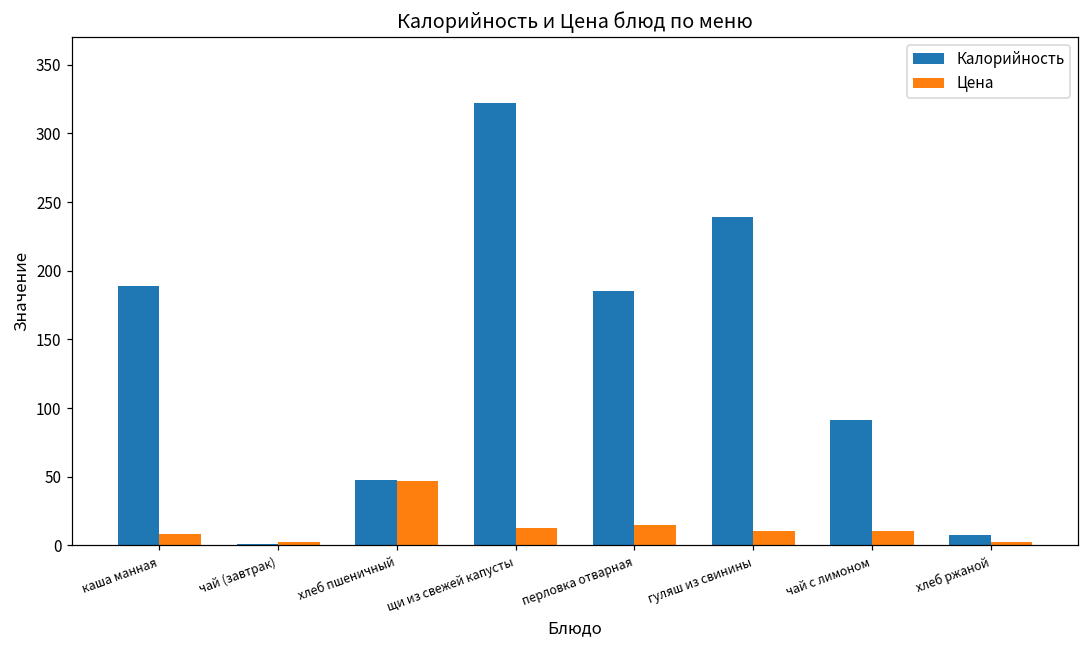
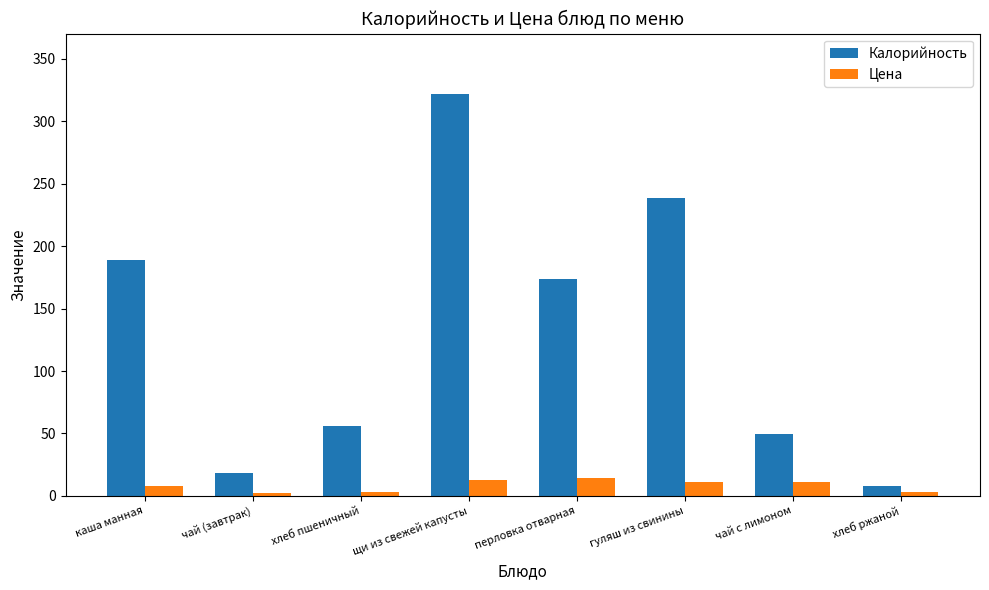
Калорийность, чай (завтрак): 1 -> 18
Калорийность, хлеб пшеничный: 48 -> 56
Цена, хлеб пшеничный: 47 -> 3
Калорийность, перловка отварная: 185 -> 174
Калорийность, чай с лимоном: 92 -> 49
